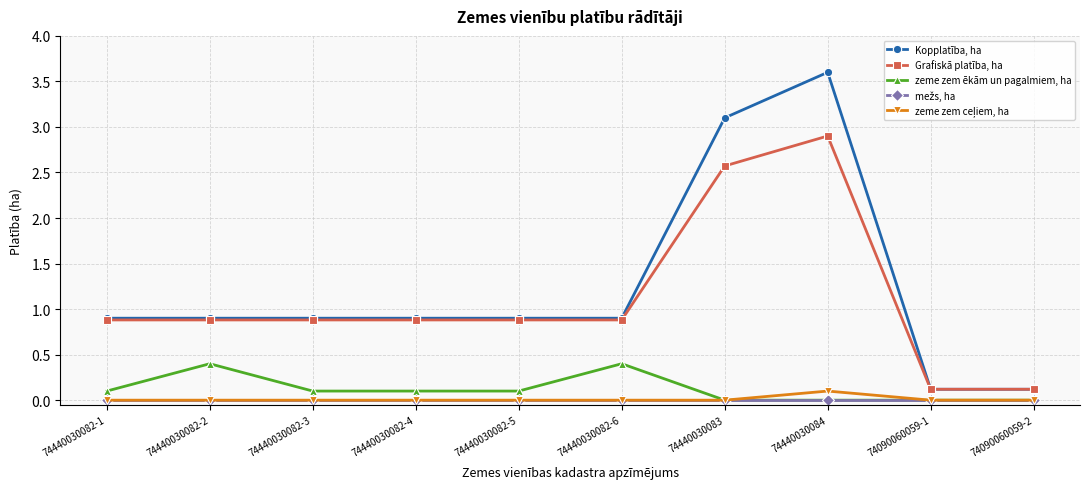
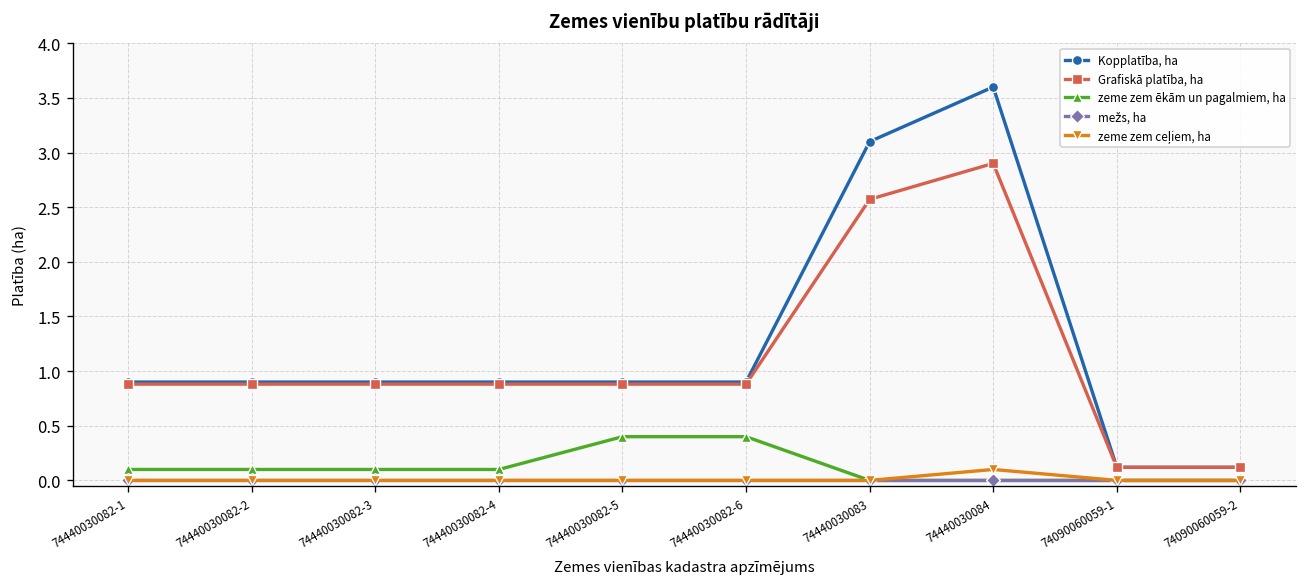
zeme zem ēkām un pagalmiem, ha, 74440030082-2: 0.4 -> 0.1
zeme zem ēkām un pagalmiem, ha, 74440030082-5: 0.1 -> 0.4
